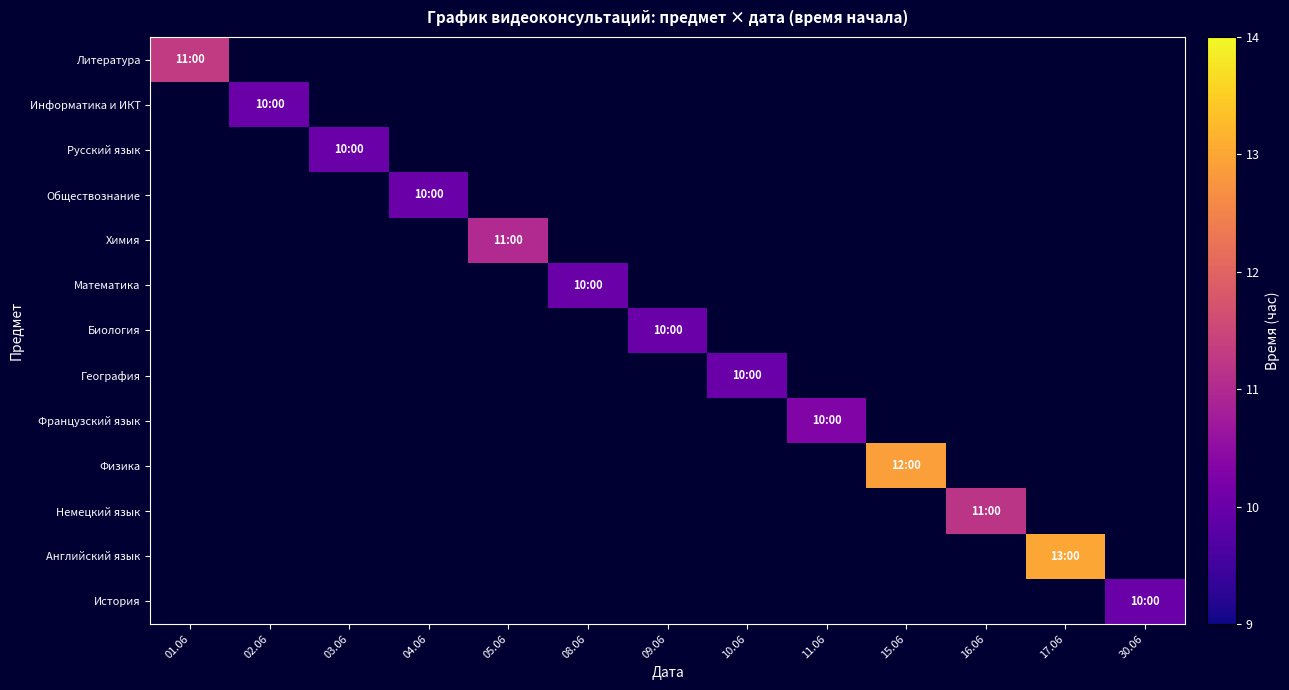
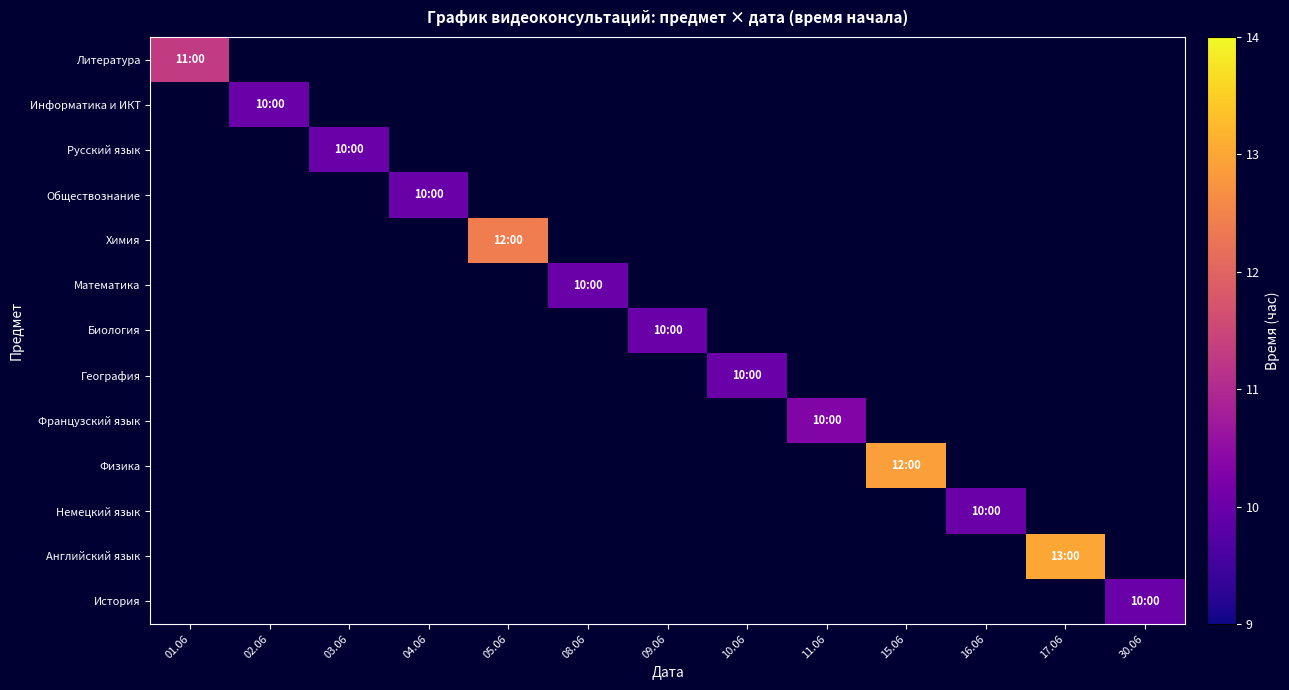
Химия, 05.06: 11:00 -> 12:00
Немецкий язык, 16.06: 11:00 -> 10:00
